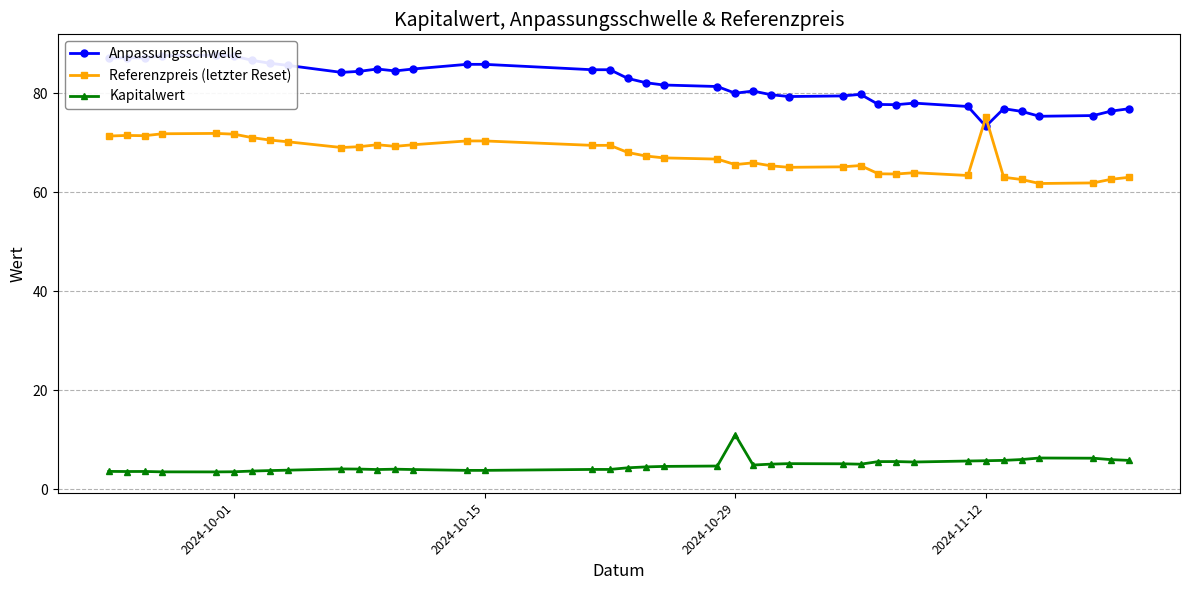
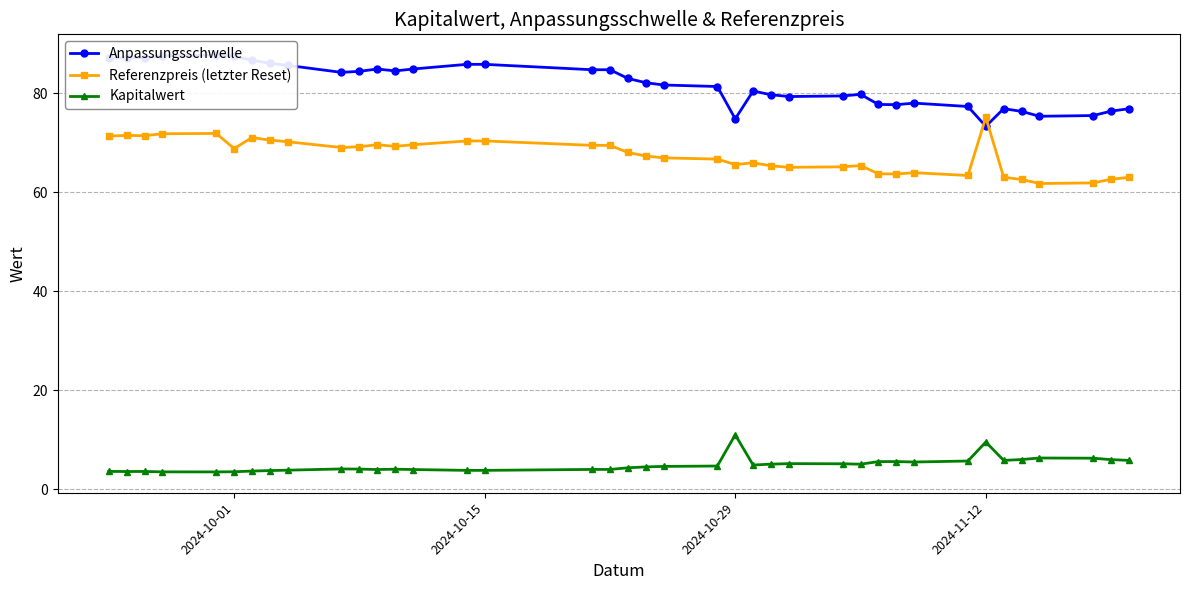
Referenzpreis (letzter Reset), 2024-10-01: 72 -> 69
Anpassungsschwelle, 2024-10-29: 80 -> 75
Kapitalwert, 2024-11-12: 6 -> 10
